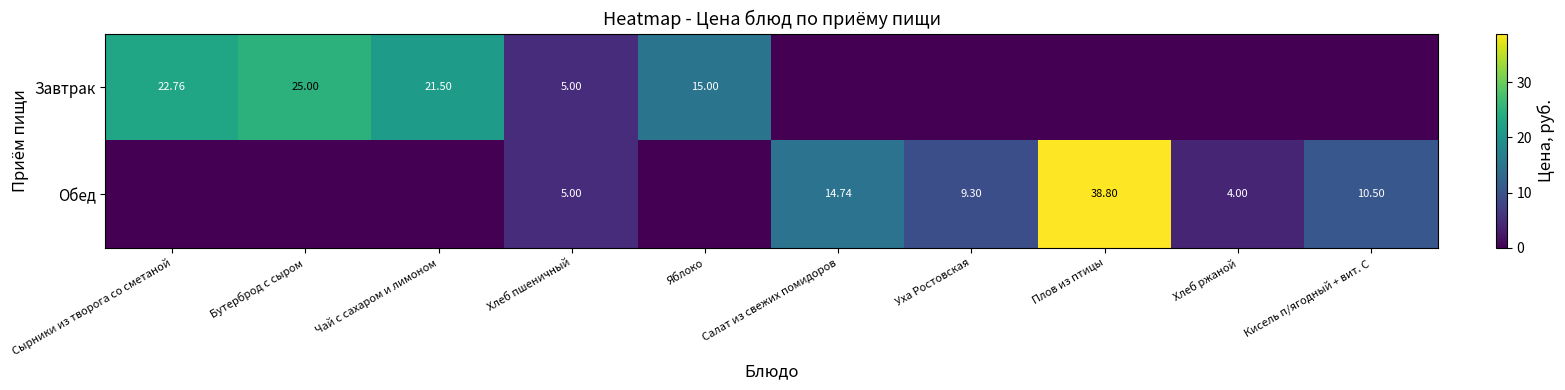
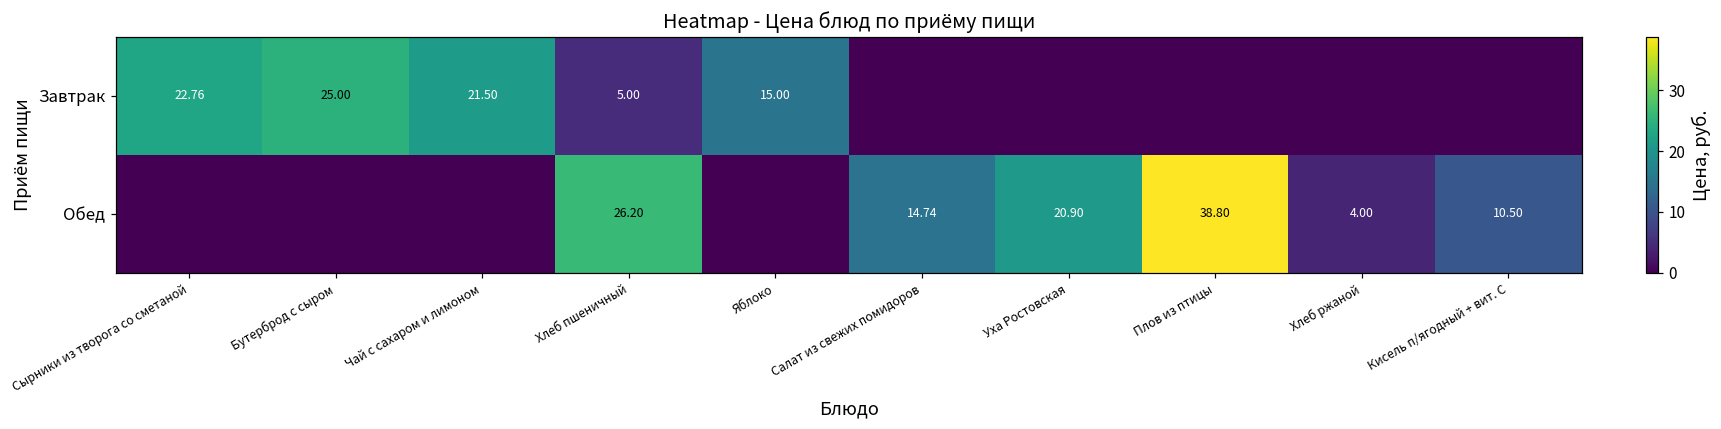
Обед, Хлеб пшеничный: 5.00 -> 26.20
Обед, Уха Ростовская: 9.30 -> 20.90
